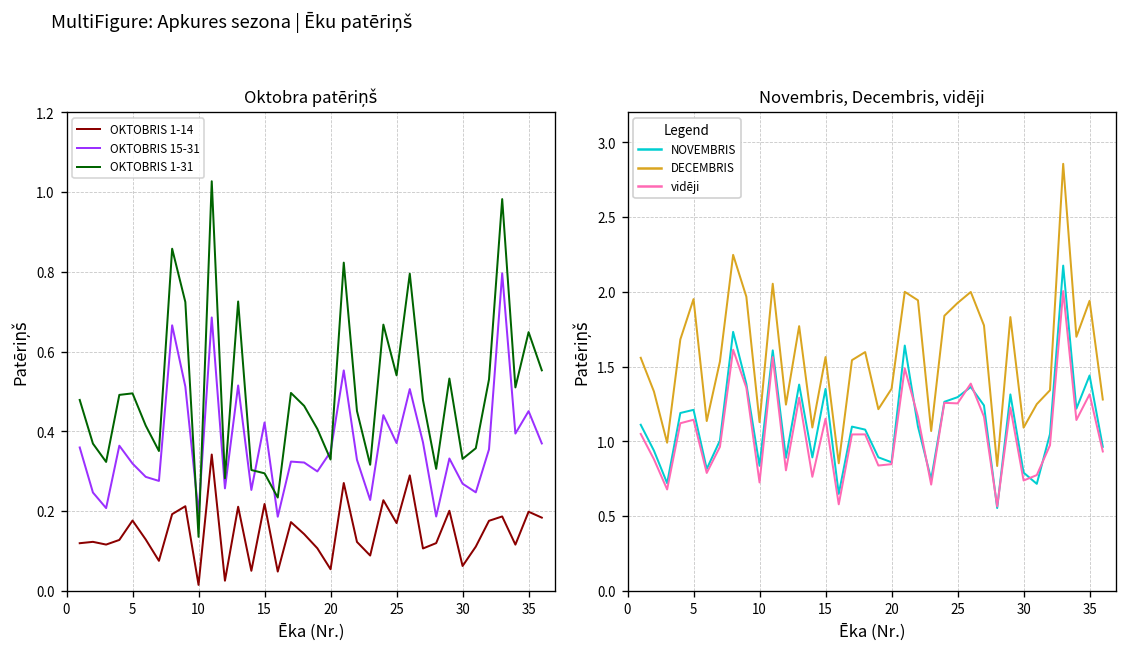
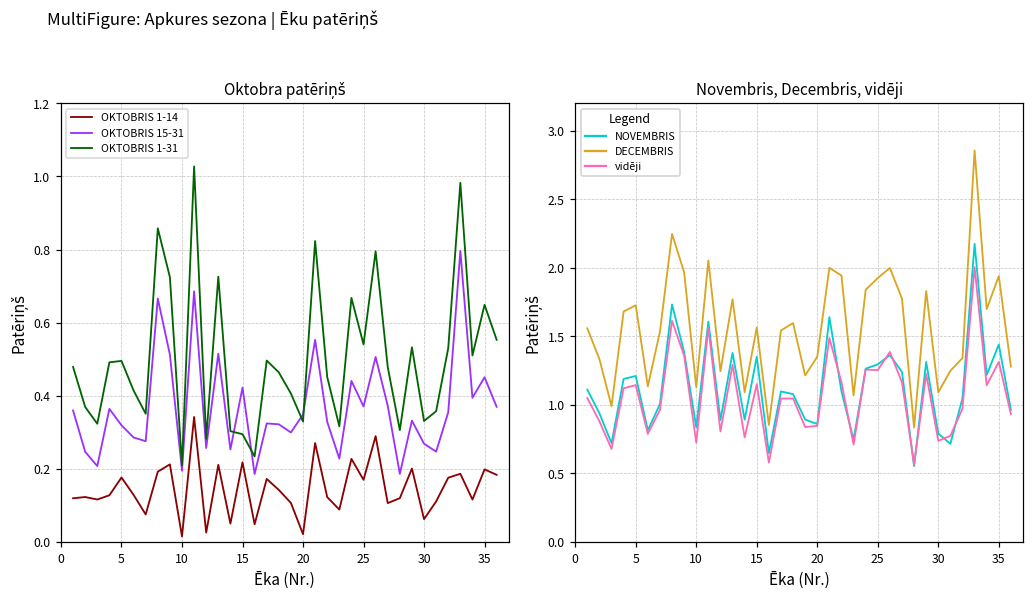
Oktobra patēriņš, OKTOBRIS 1-31, 10: 0.14 -> 0.21
Oktobra patēriņš, OKTOBRIS 1-14, 20: 0.05 -> 0.02
Novembris, Decembris, vidēji, DECEMBRIS, 5: 1.95 -> 1.73
